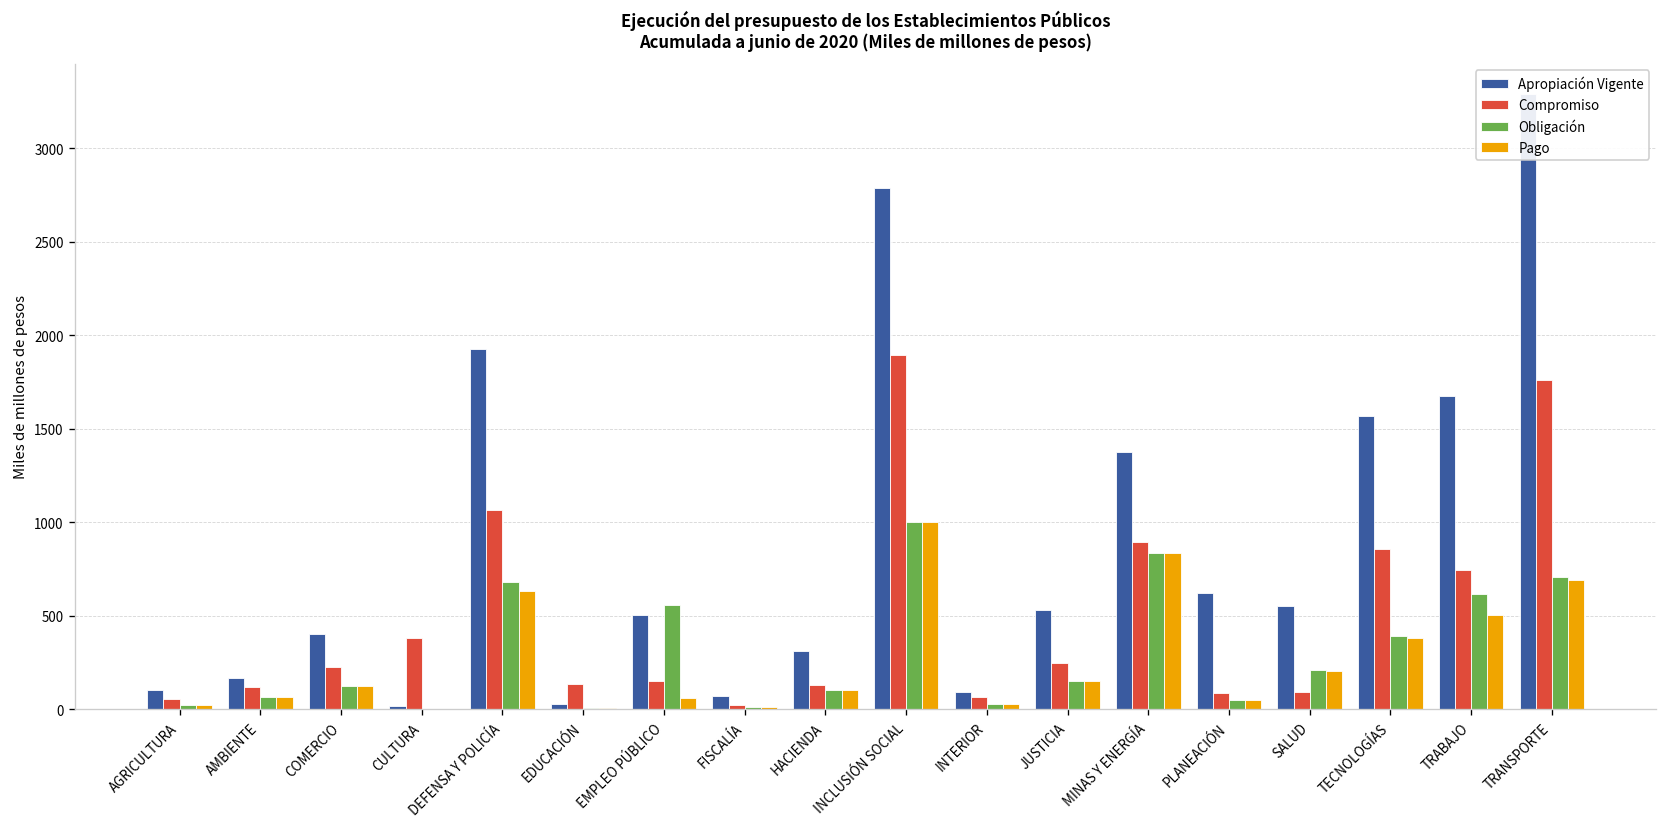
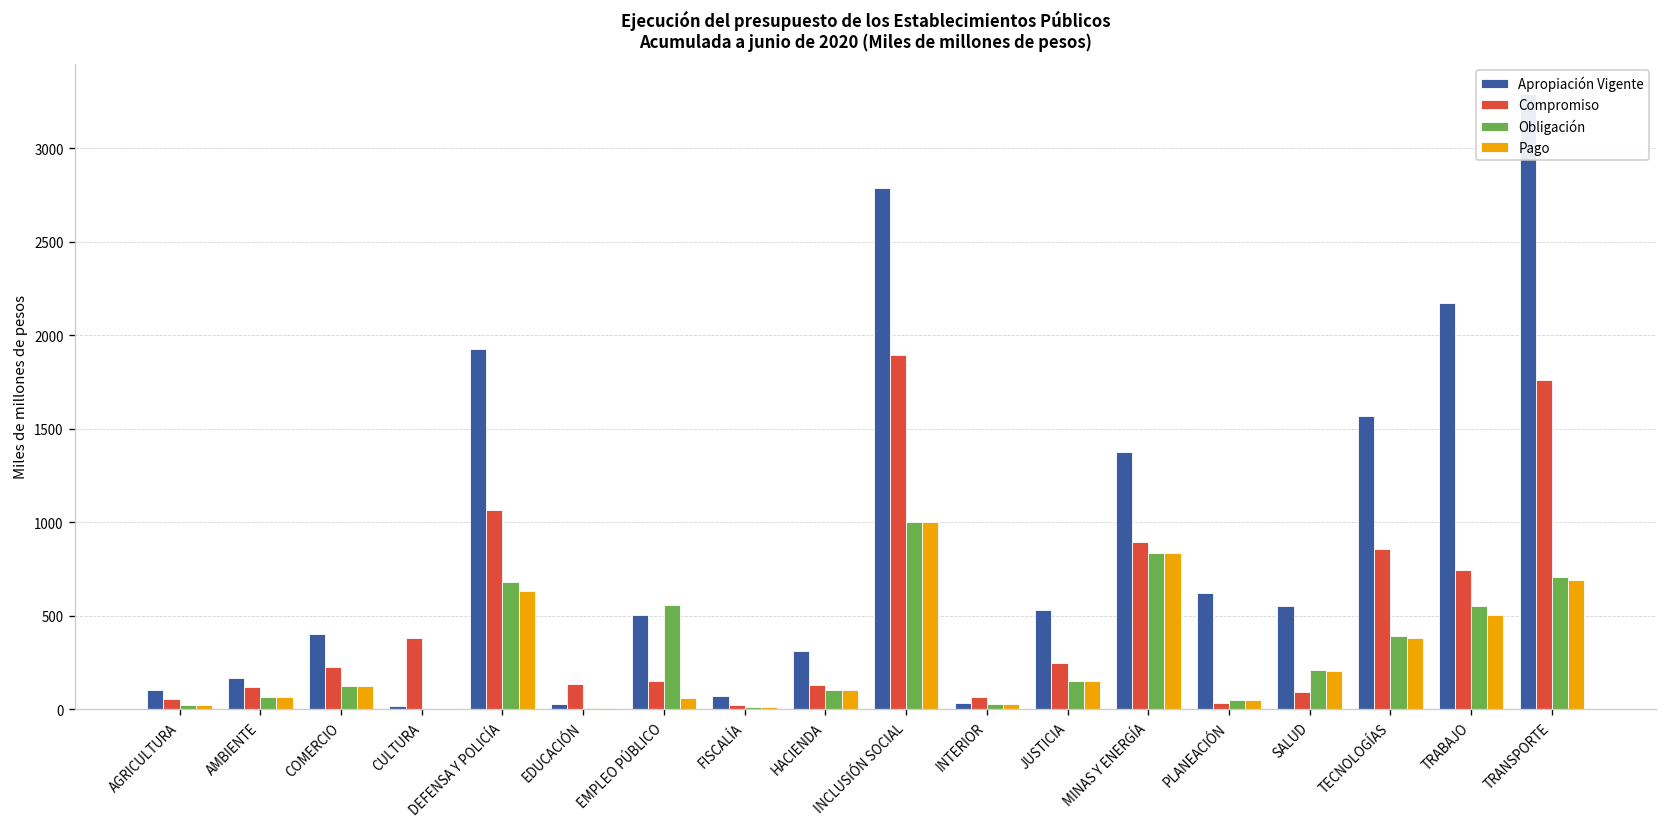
Apropiación Vigente, INTERIOR: 90 -> 30
Compromiso, PLANEACIÓN: 90 -> 30
Apropiación Vigente, TRABAJO: 1670 -> 2170
Obligación, TRABAJO: 620 -> 550
